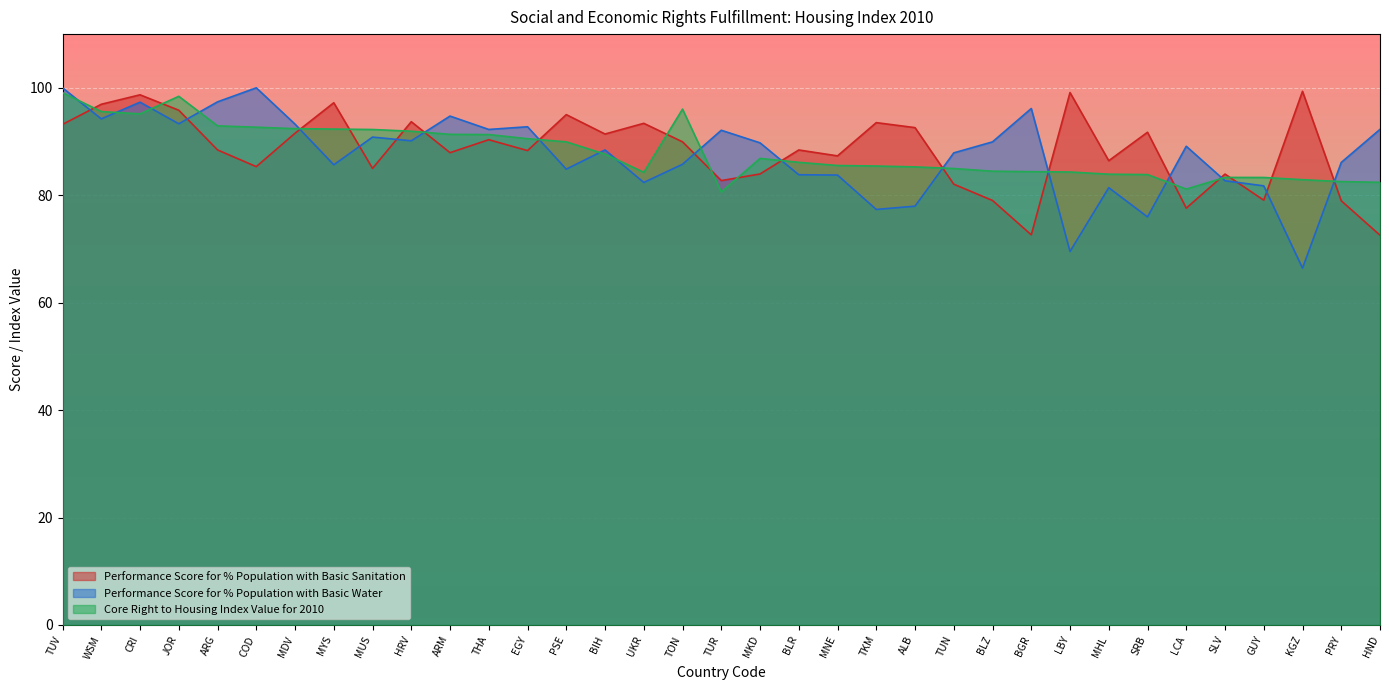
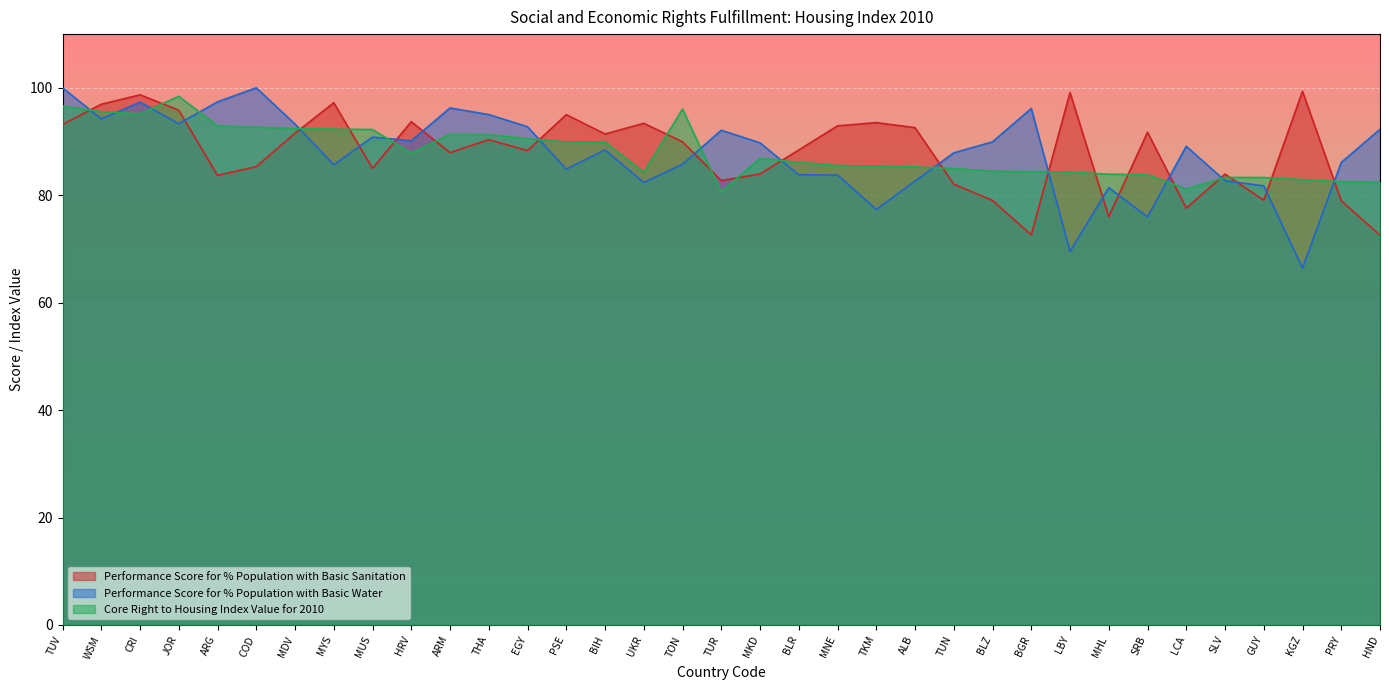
Core Right to Housing Index Value for 2010, TUV: 99 -> 97
Performance Score for % Population with Basic Sanitation, ARG: 88 -> 84
Core Right to Housing Index Value for 2010, HRV: 92 -> 88
Performance Score for % Population with Basic Water, ARM: 95 -> 96
Performance Score for % Population with Basic Water, THA: 92 -> 95
Core Right to Housing Index Value for 2010, BIH: 88 -> 90
Performance Score for % Population with Basic Sanitation, MNE: 87 -> 93
Performance Score for % Population with Basic Water, ALB: 78 -> 83
Performance Score for % Population with Basic Sanitation, MHL: 86 -> 76
